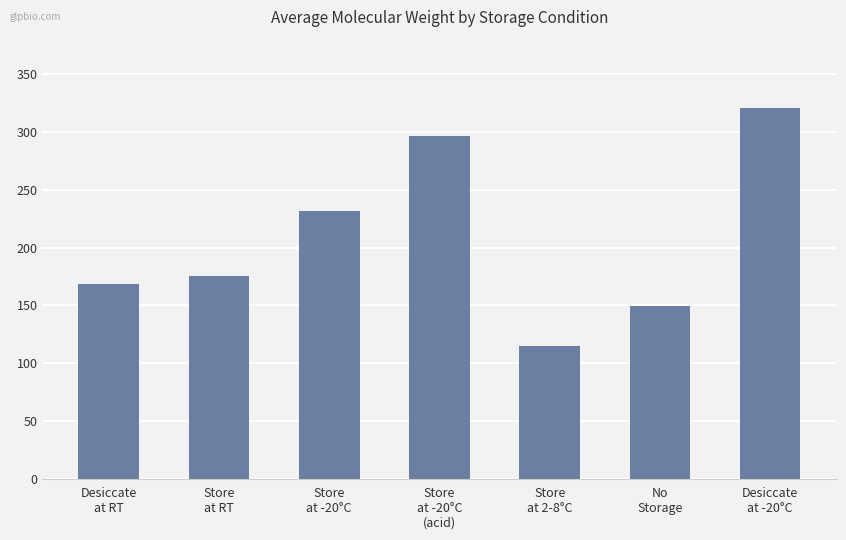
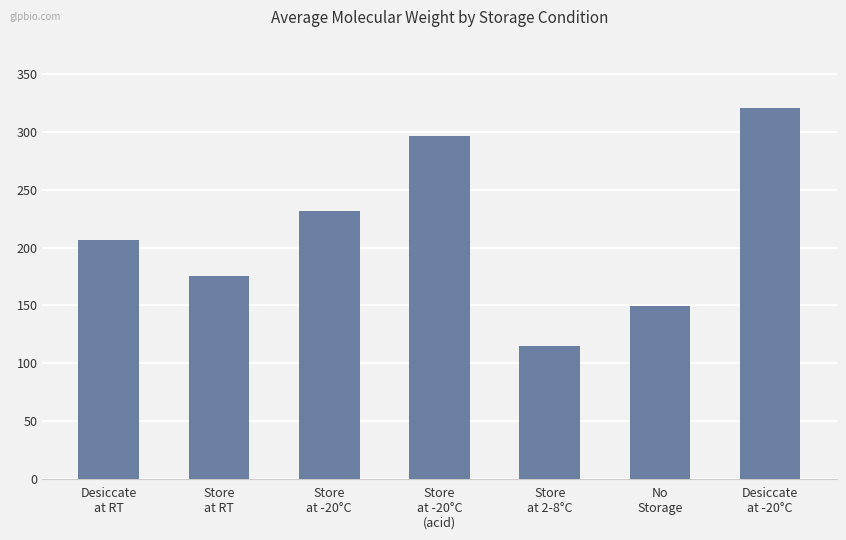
Desiccate at RT: 169 -> 206
